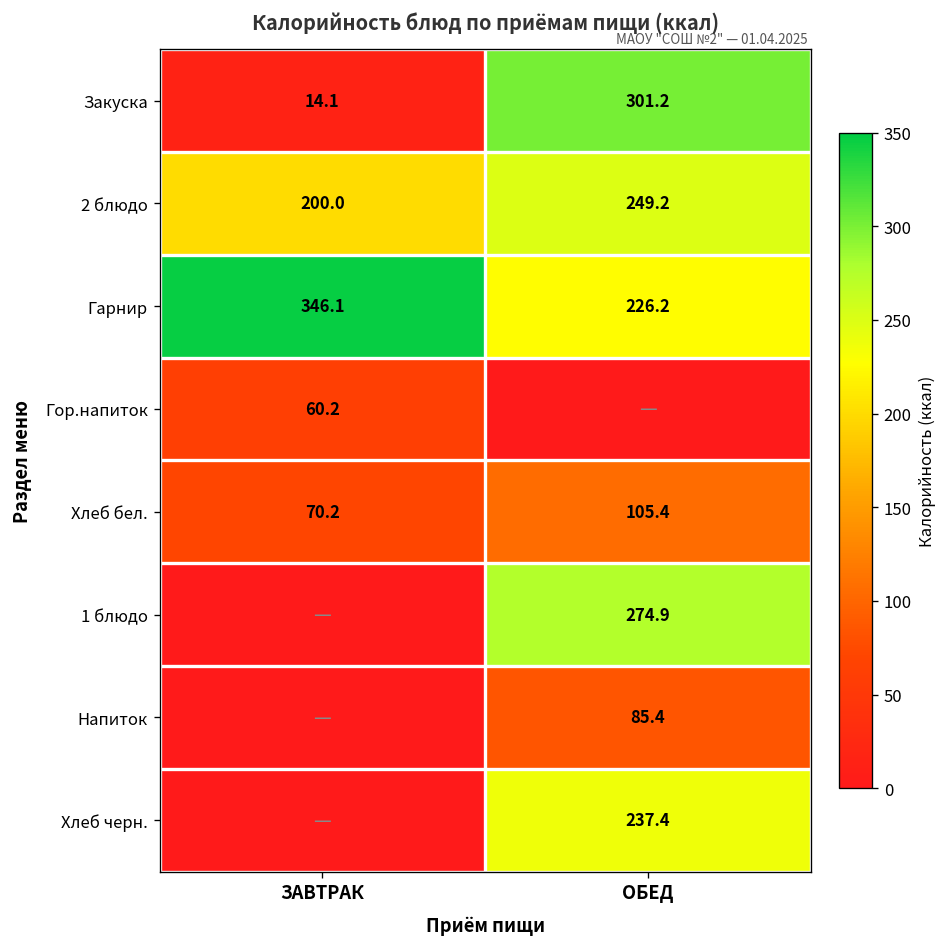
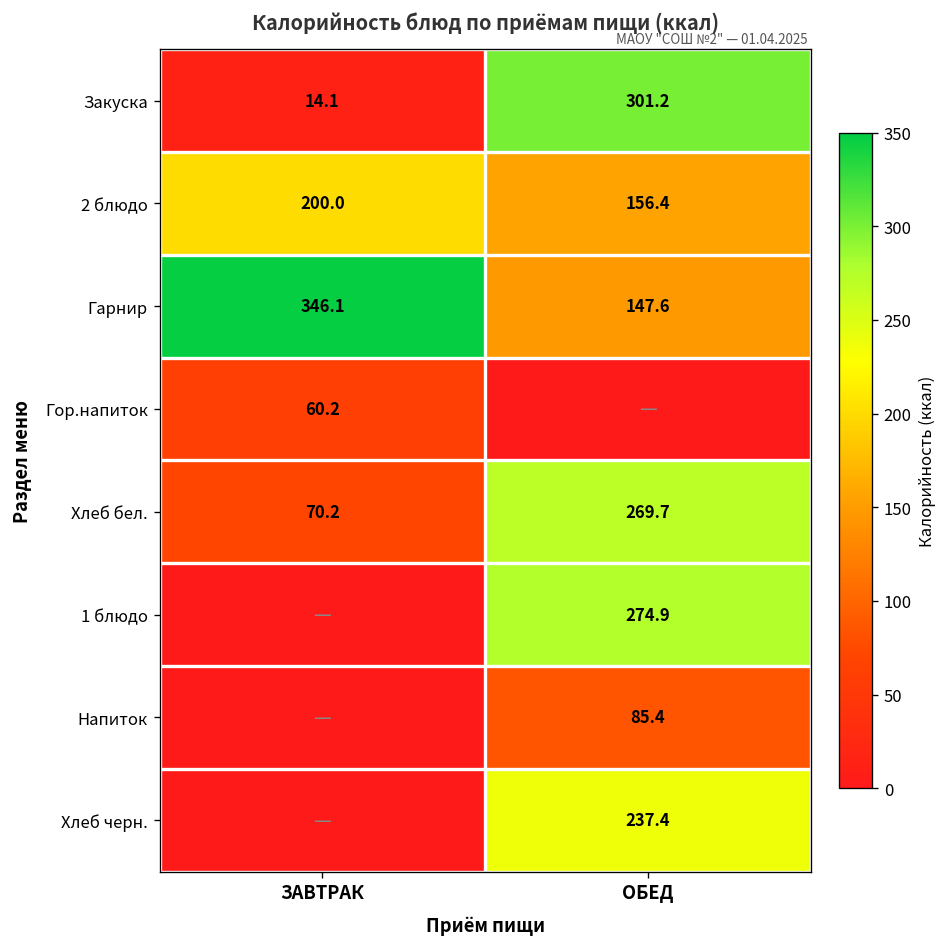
2 блюдо, ОБЕД: 249.2 -> 156.4
Гарнир, ОБЕД: 226.2 -> 147.6
Хлеб бел., ОБЕД: 105.4 -> 269.7
